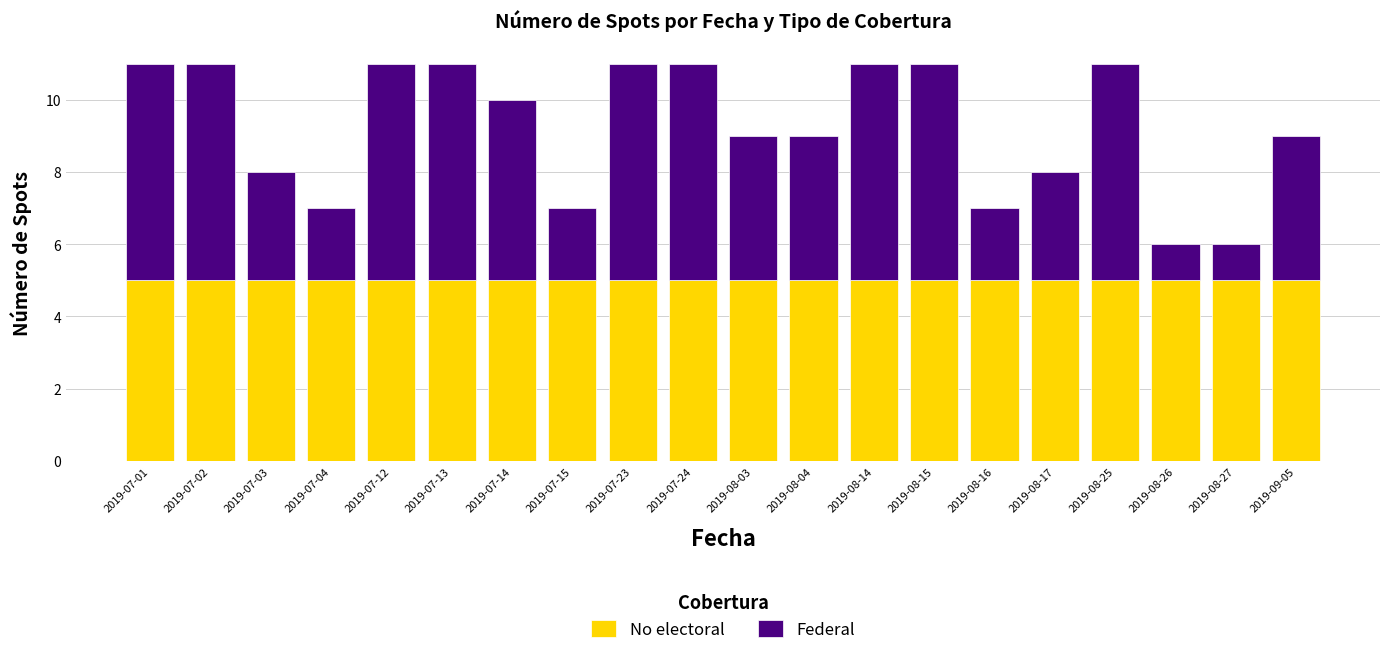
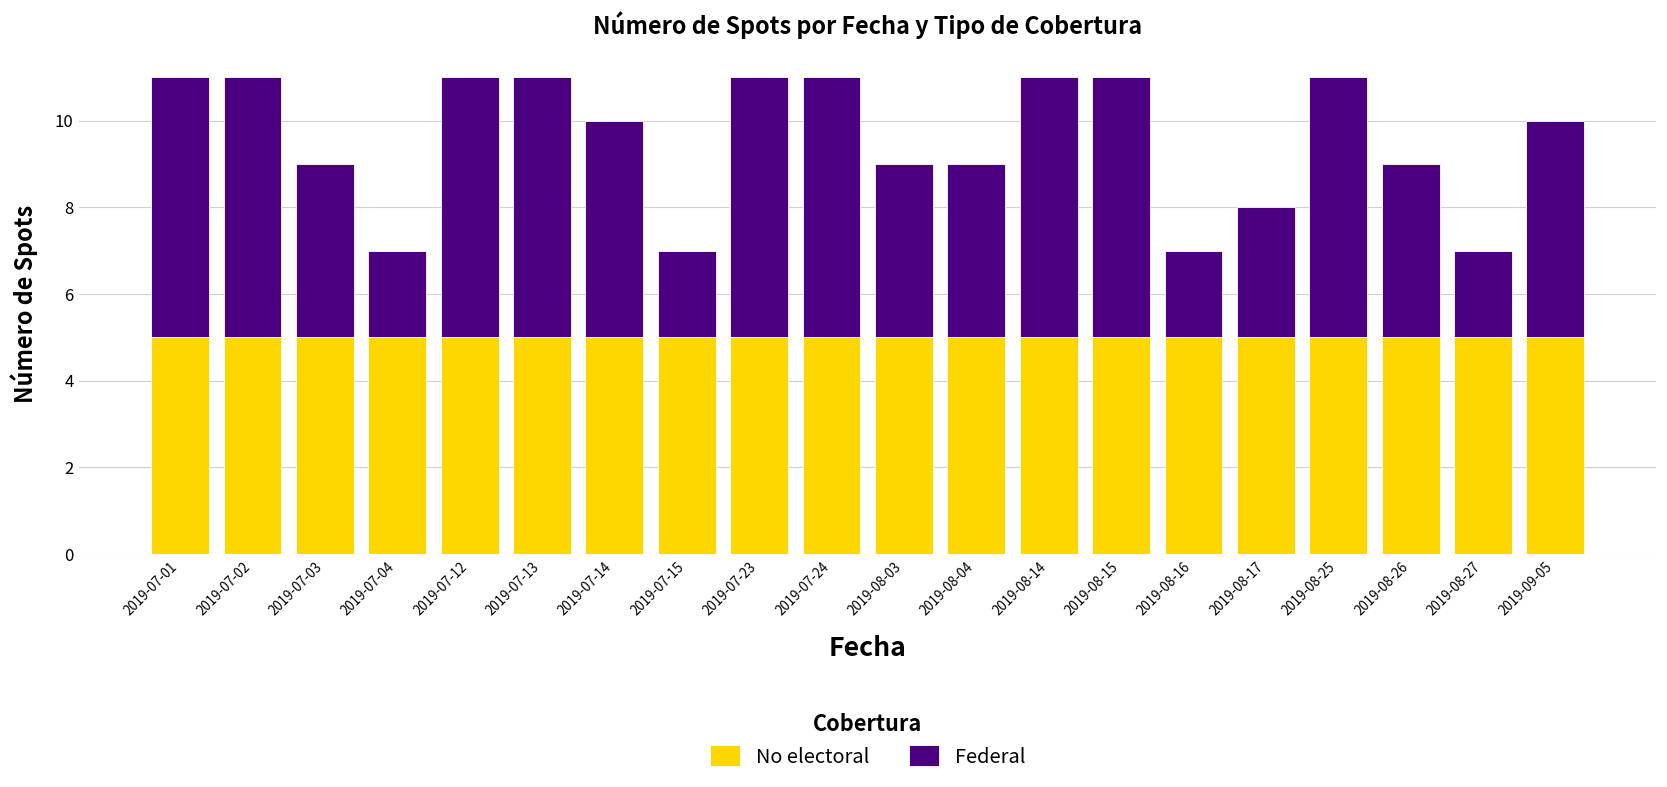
Federal, 2019-07-03: 3 -> 4
Federal, 2019-08-26: 1 -> 4
Federal, 2019-08-27: 1 -> 2
Federal, 2019-09-05: 4 -> 5
